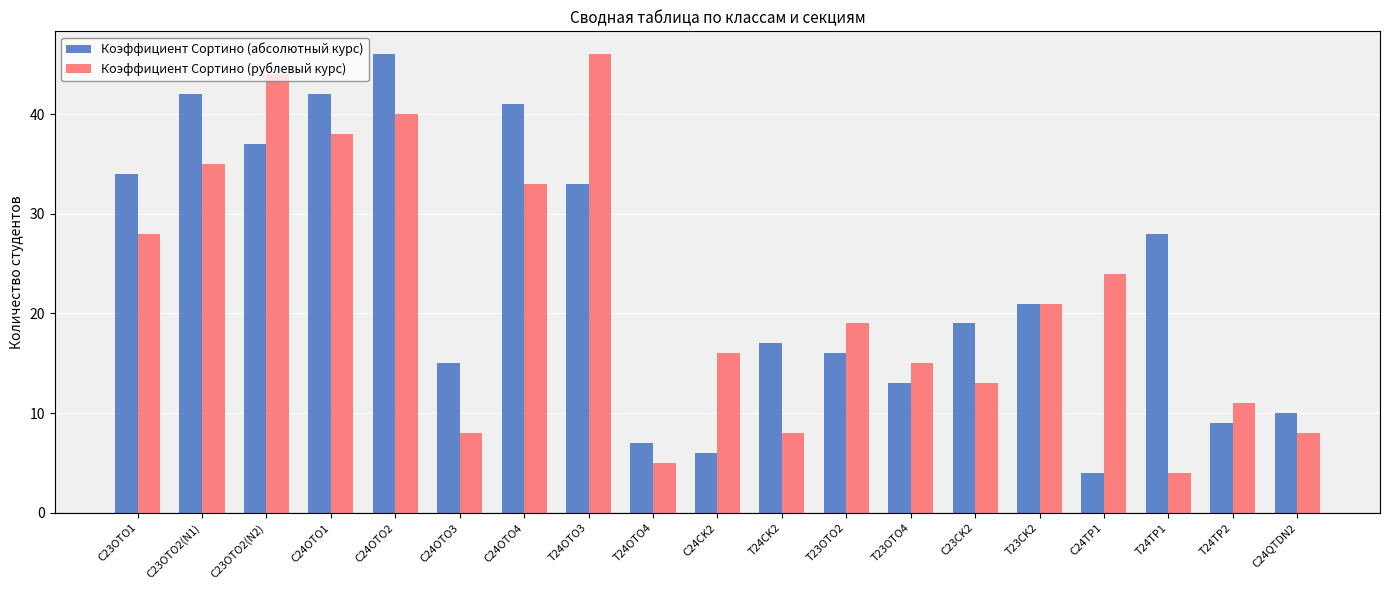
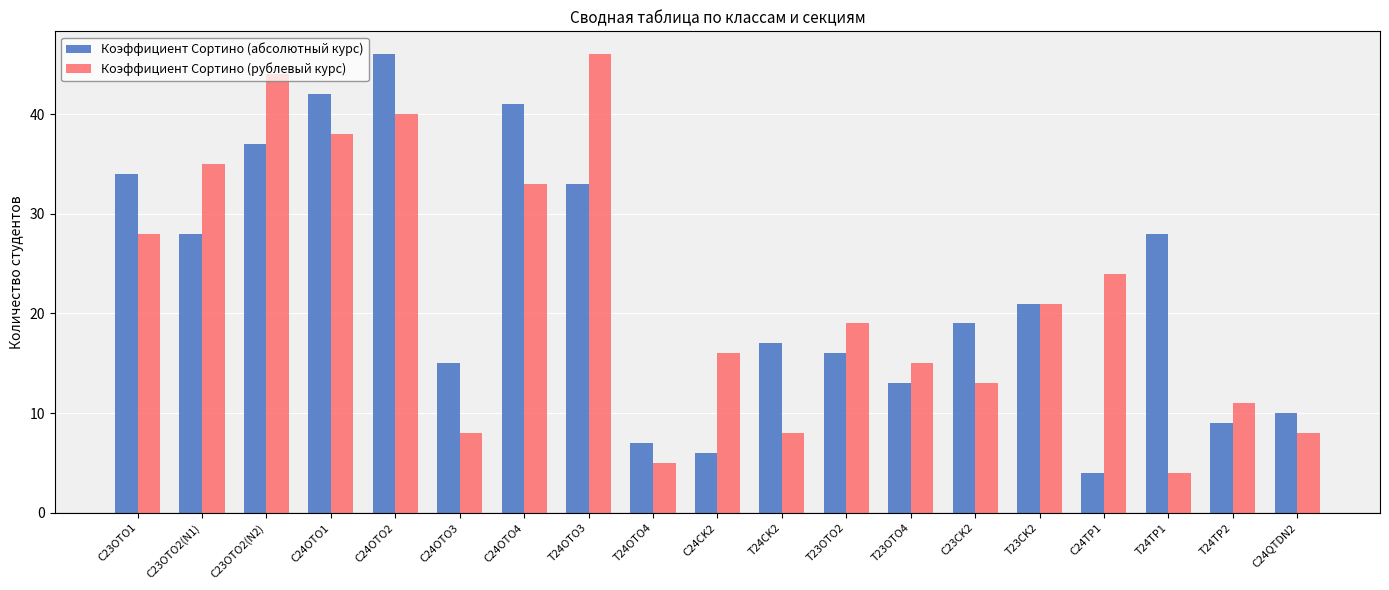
Коэффициент Сортино (абсолютный курс), C23OTO2(N1): 42 -> 28
